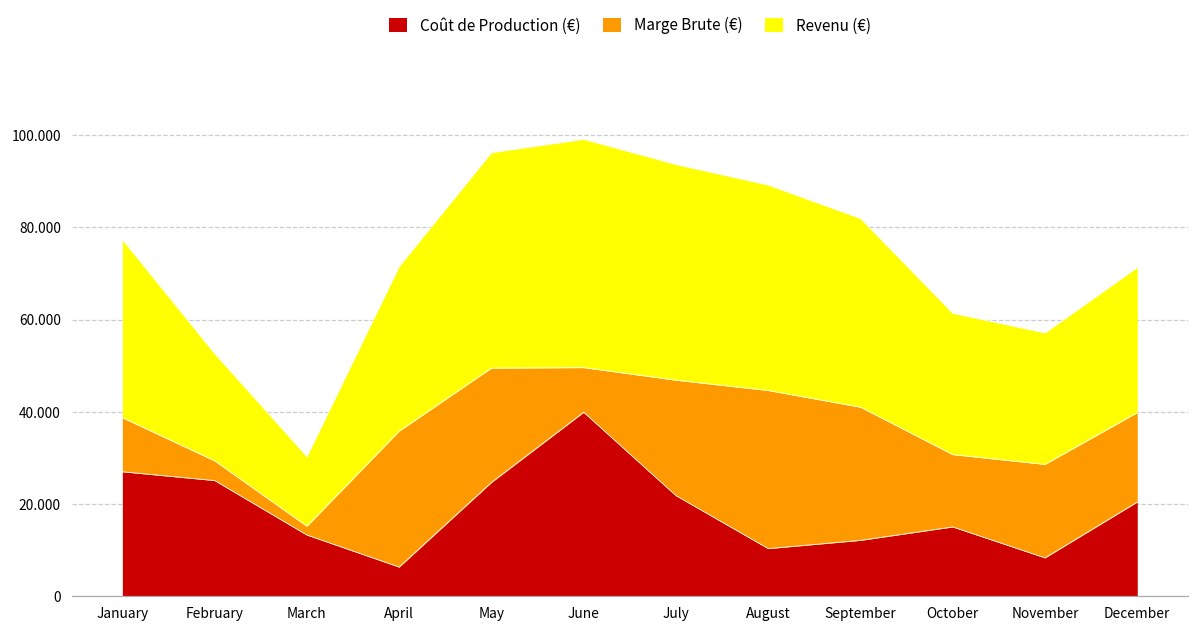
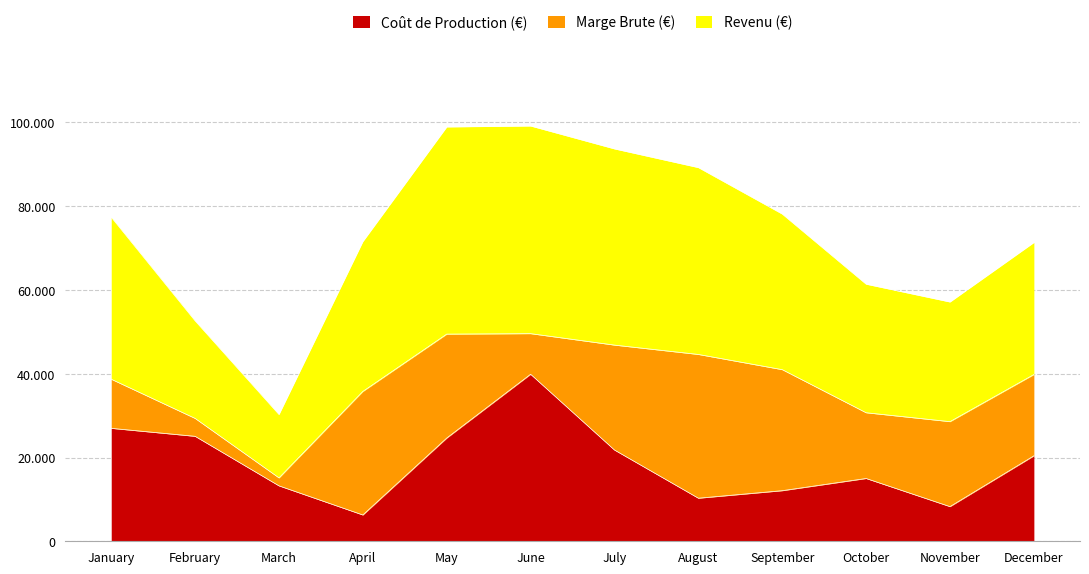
Revenu (€), May: 47 -> 49
Revenu (€), September: 41 -> 37
